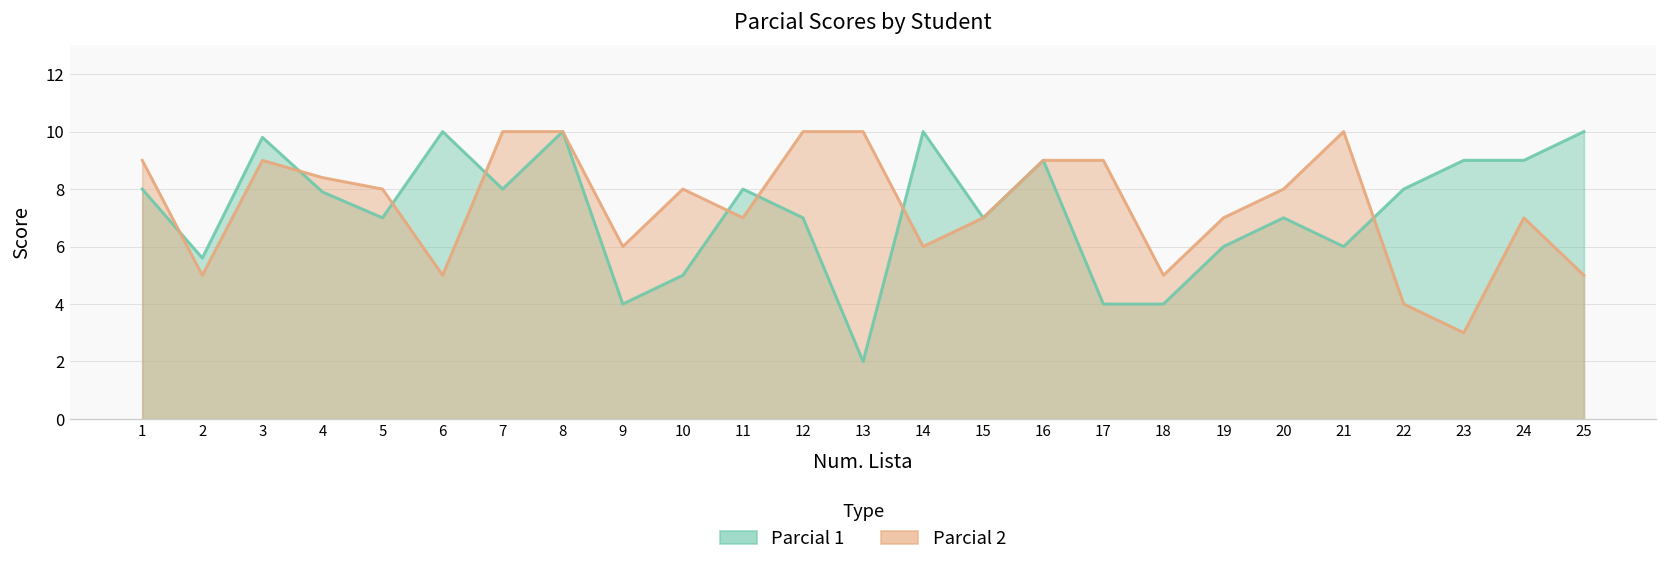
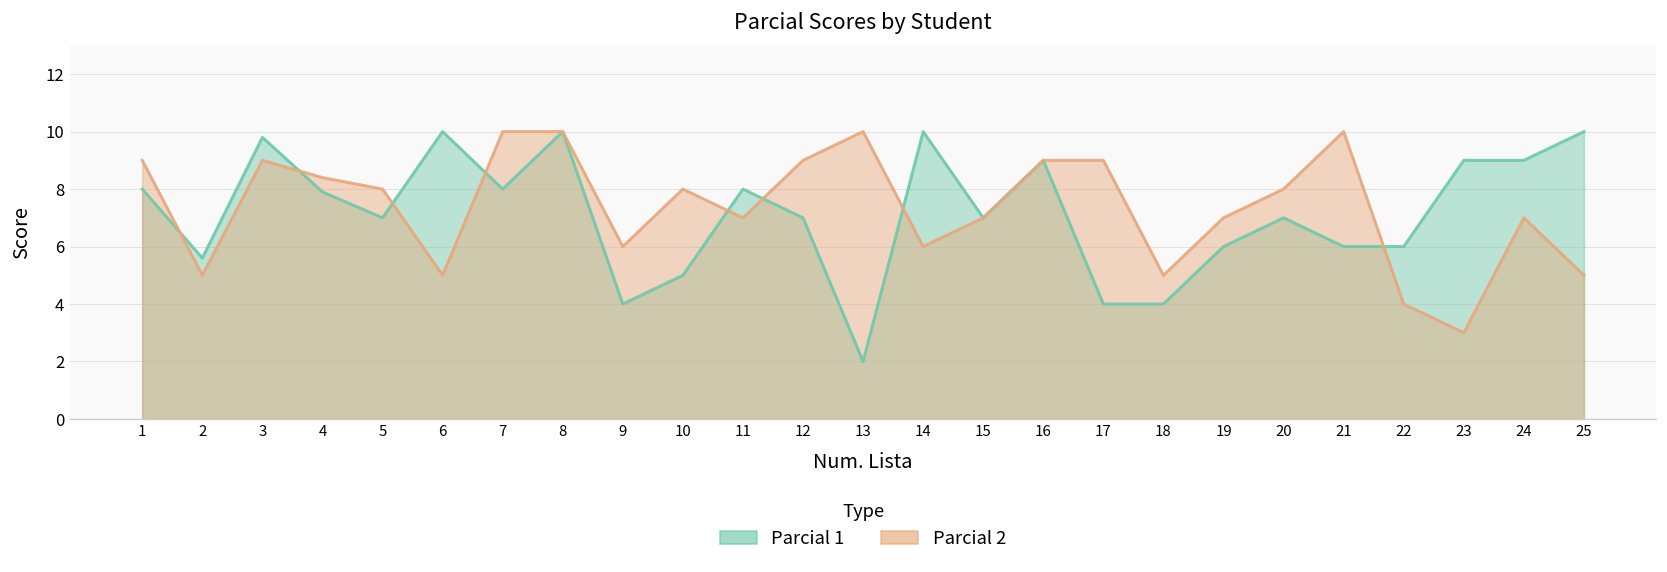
Parcial 2, 12: 10 -> 9
Parcial 1, 22: 8 -> 6
